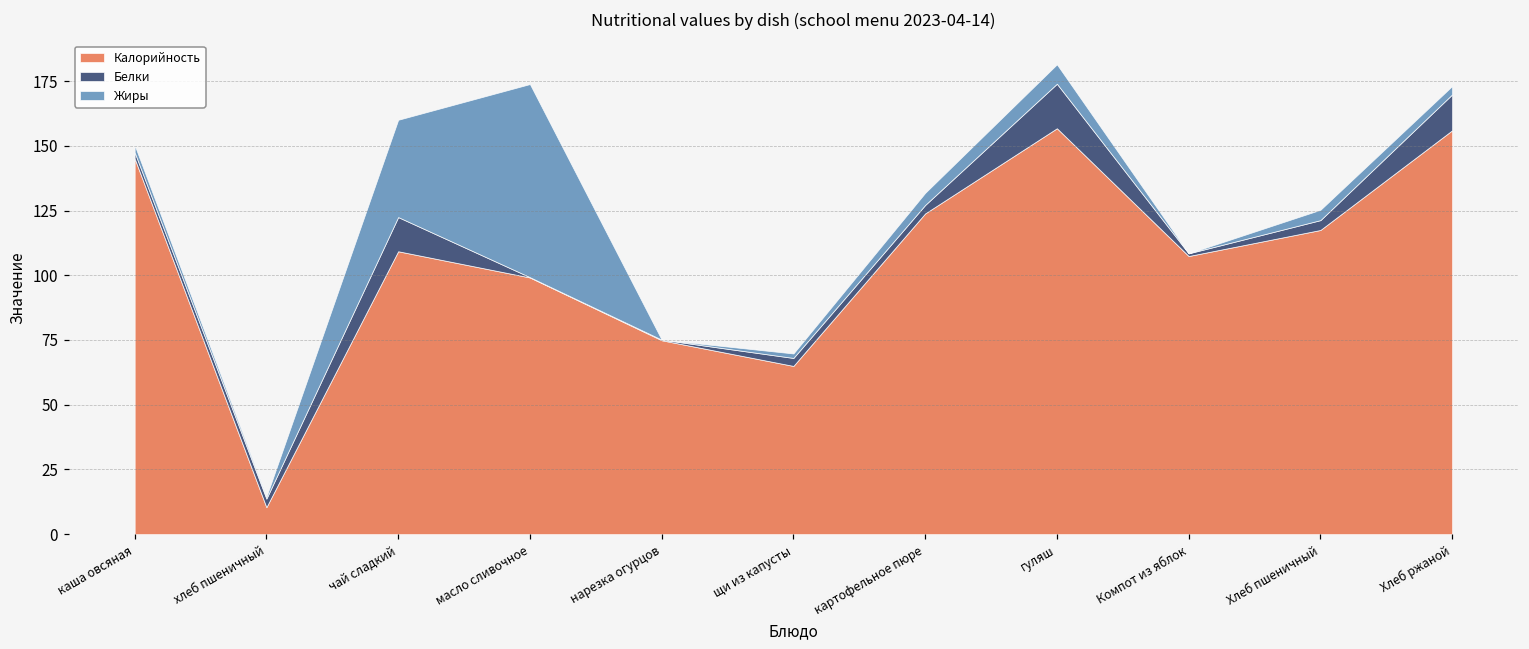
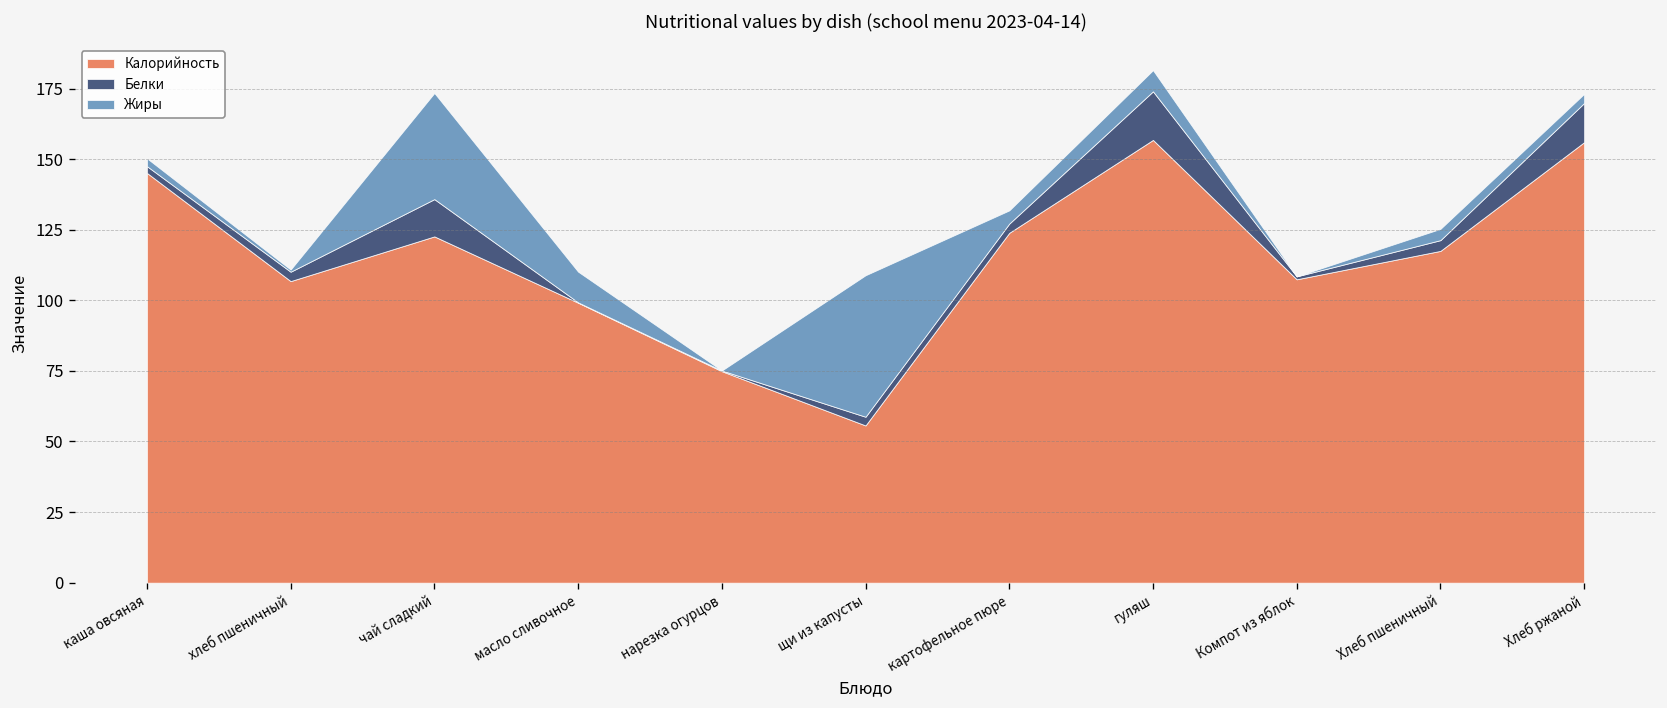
Калорийность, хлеб пшеничный: 10 -> 107
Калорийность, чай сладкий: 109 -> 123
Жиры, масло сливочное: 75 -> 11
Калорийность, щи из капусты: 65 -> 56
Жиры, щи из капусты: 2 -> 50
